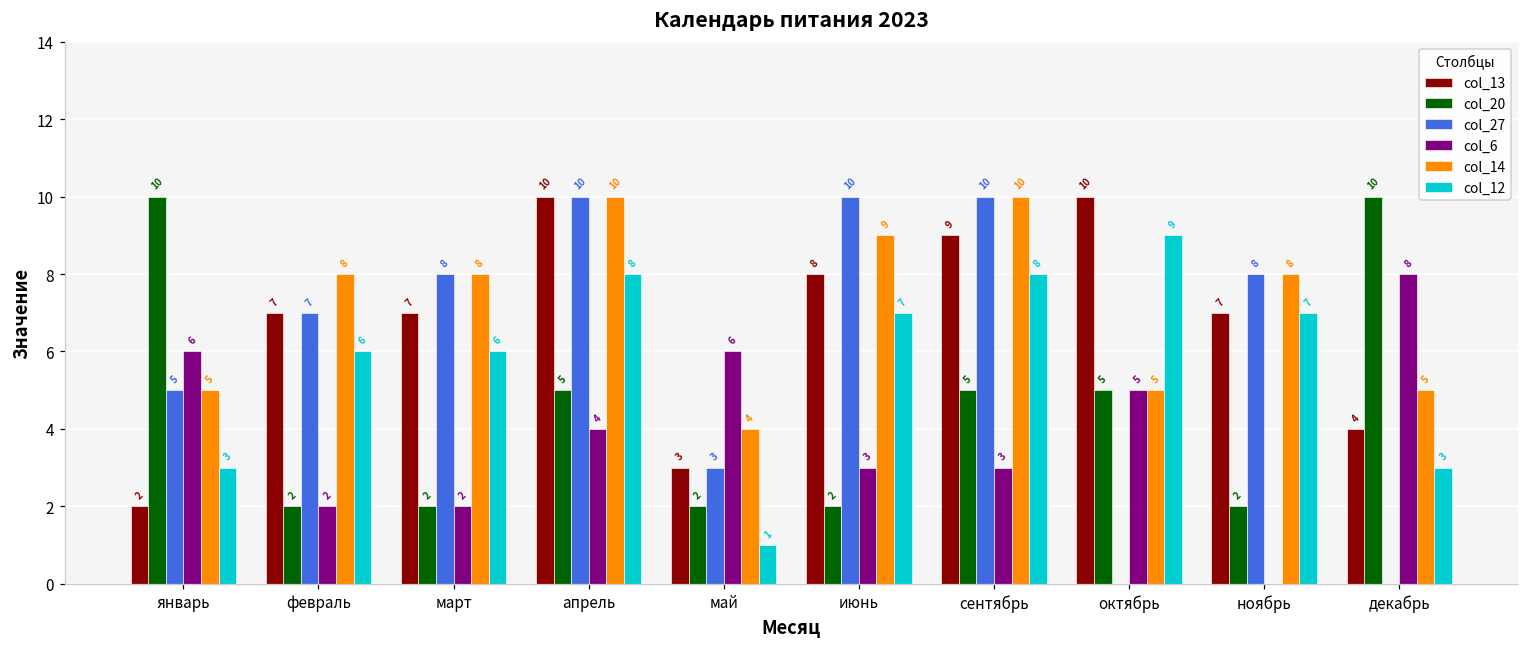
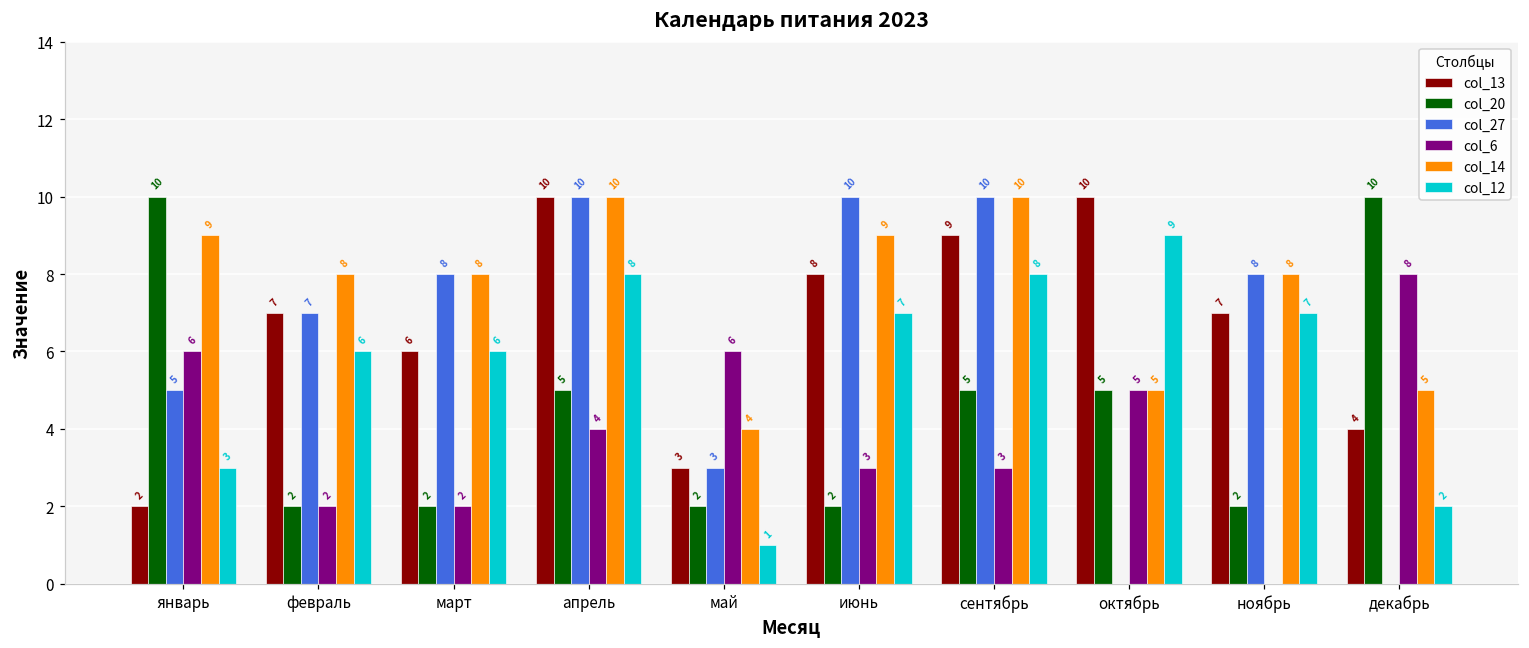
col_14, январь: 5 -> 9
col_13, март: 7 -> 6
col_12, декабрь: 3 -> 2
